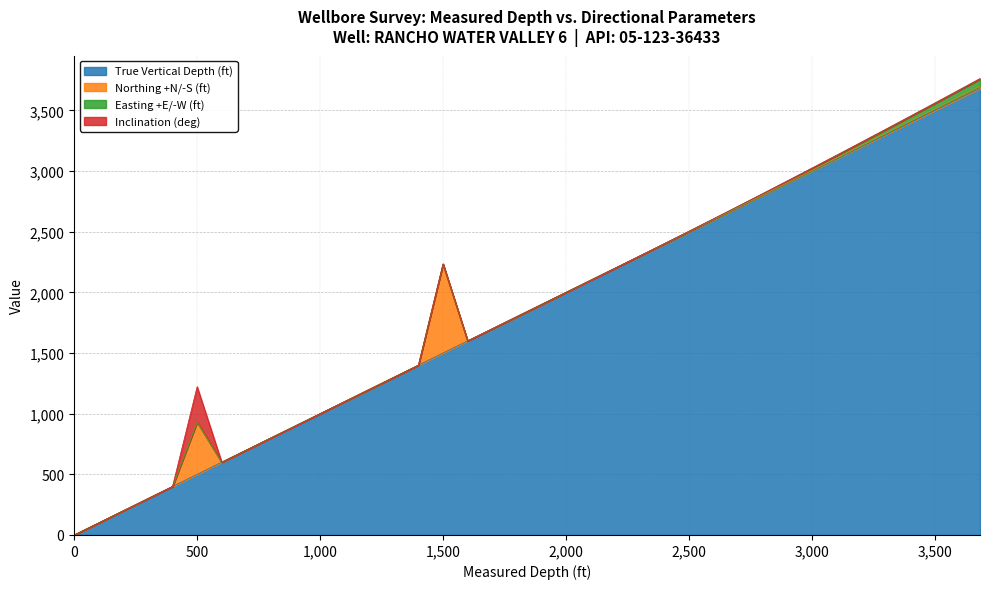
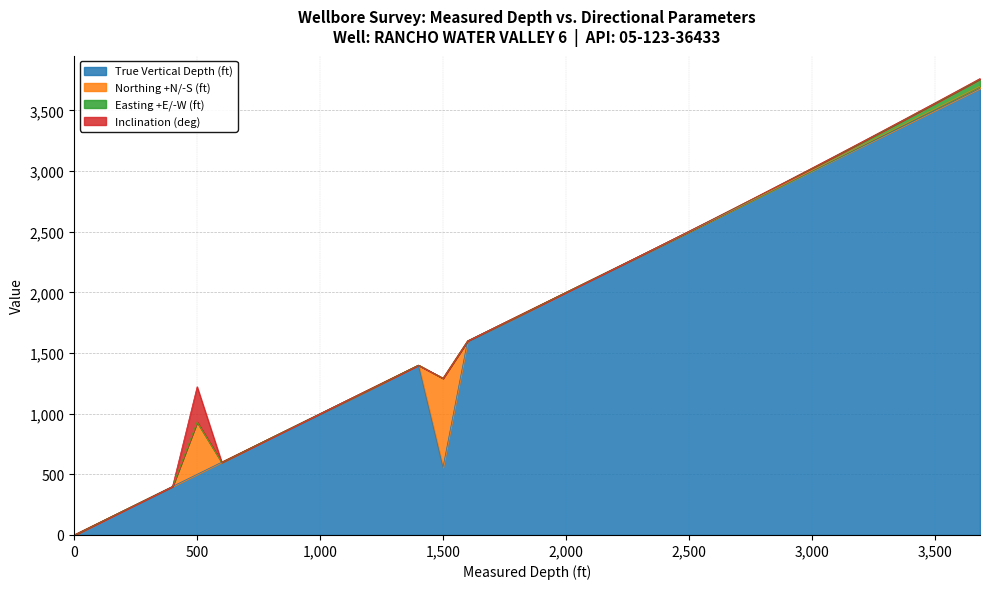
True Vertical Depth (ft), 1,500: 1,500 -> 560
